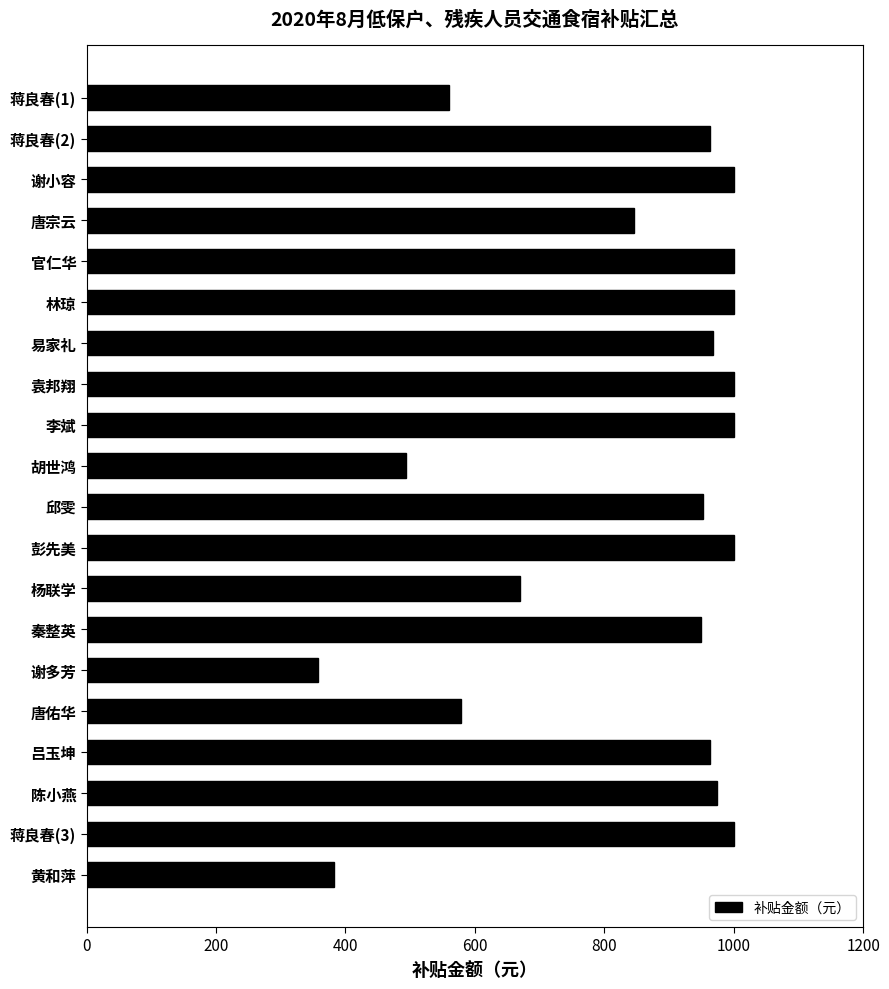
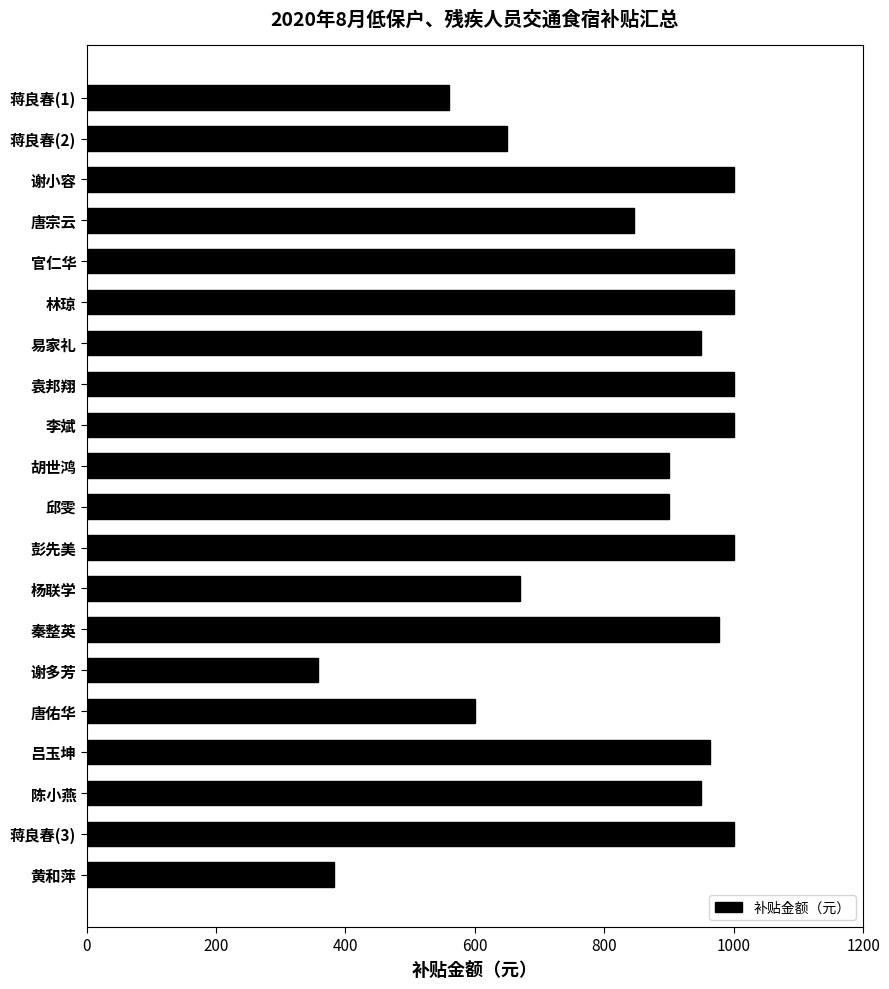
蒋良春(2): 960 -> 650
易家礼: 970 -> 950
胡世鸿: 490 -> 900
邱雯: 950 -> 900
秦整英: 950 -> 980
唐佑华: 580 -> 600
陈小燕: 970 -> 950
